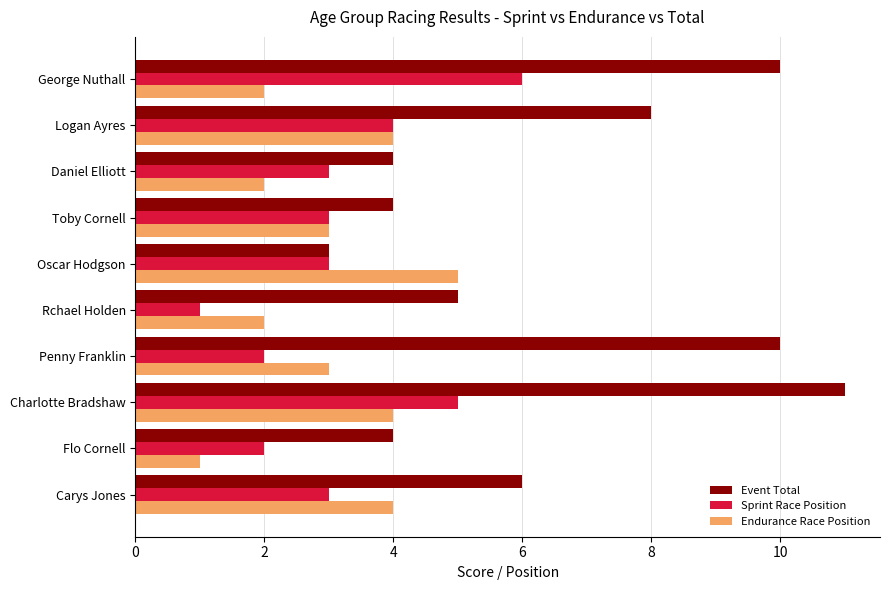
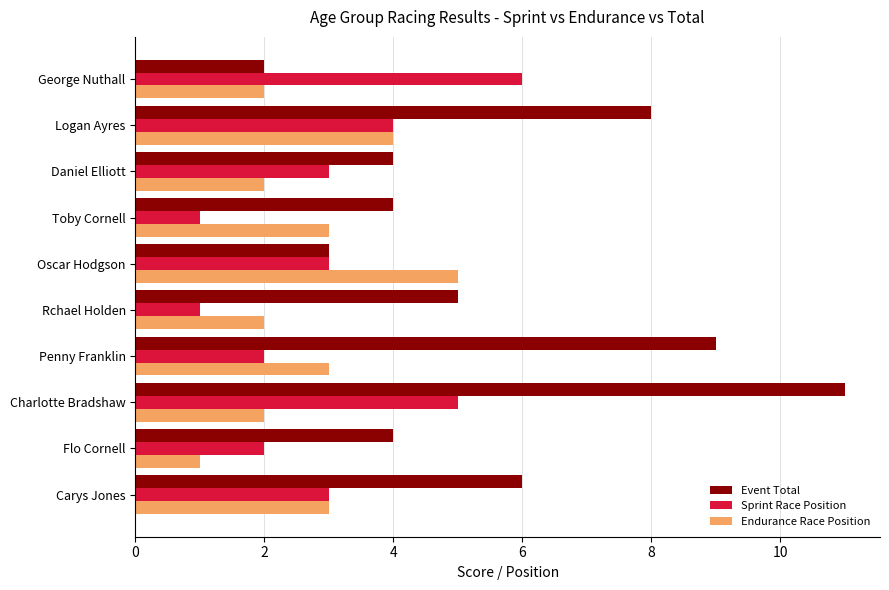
Event Total, George Nuthall: 10 -> 2
Sprint Race Position, Toby Cornell: 3 -> 1
Event Total, Penny Franklin: 10 -> 9
Endurance Race Position, Charlotte Bradshaw: 4 -> 2
Endurance Race Position, Carys Jones: 4 -> 3
